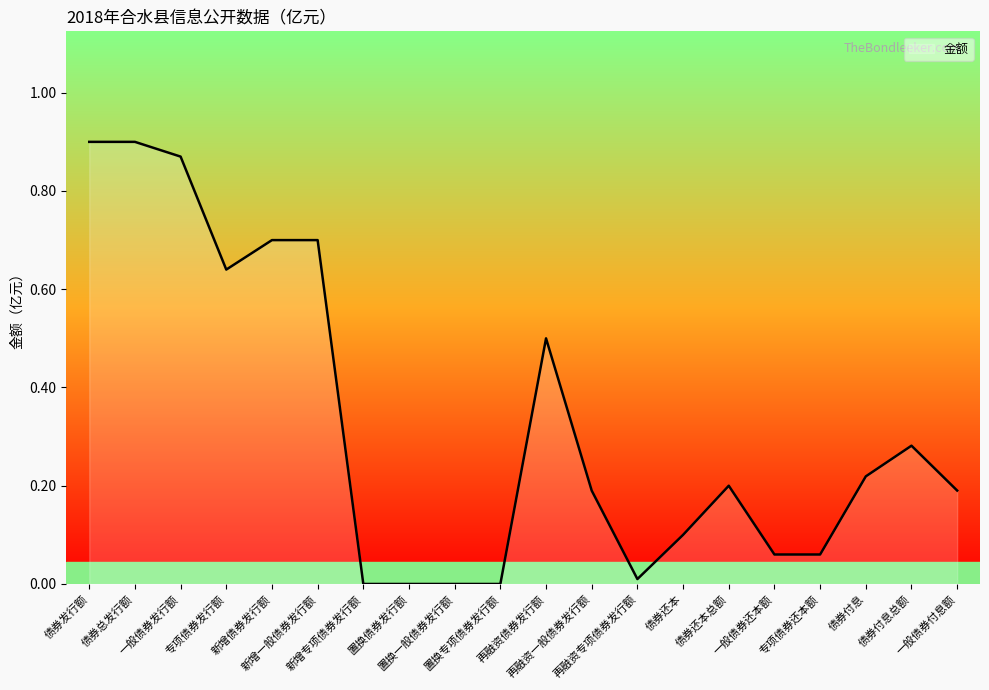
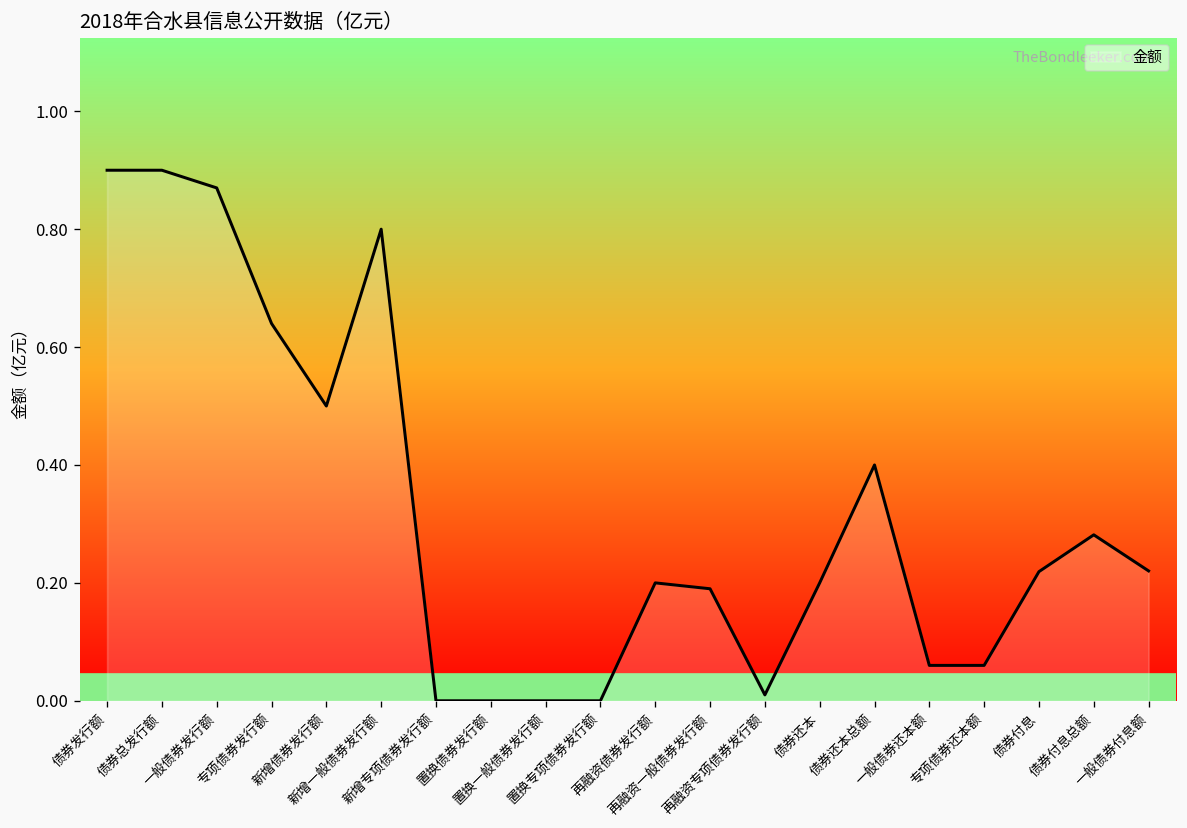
新增债券发行额: 0.7 -> 0.5
新增一般债券发行额: 0.7 -> 0.8
再融资债券发行额: 0.5 -> 0.2
债券还本: 0.1 -> 0.2
债券还本总额: 0.2 -> 0.4
一般债券付息额: 0.19 -> 0.22
